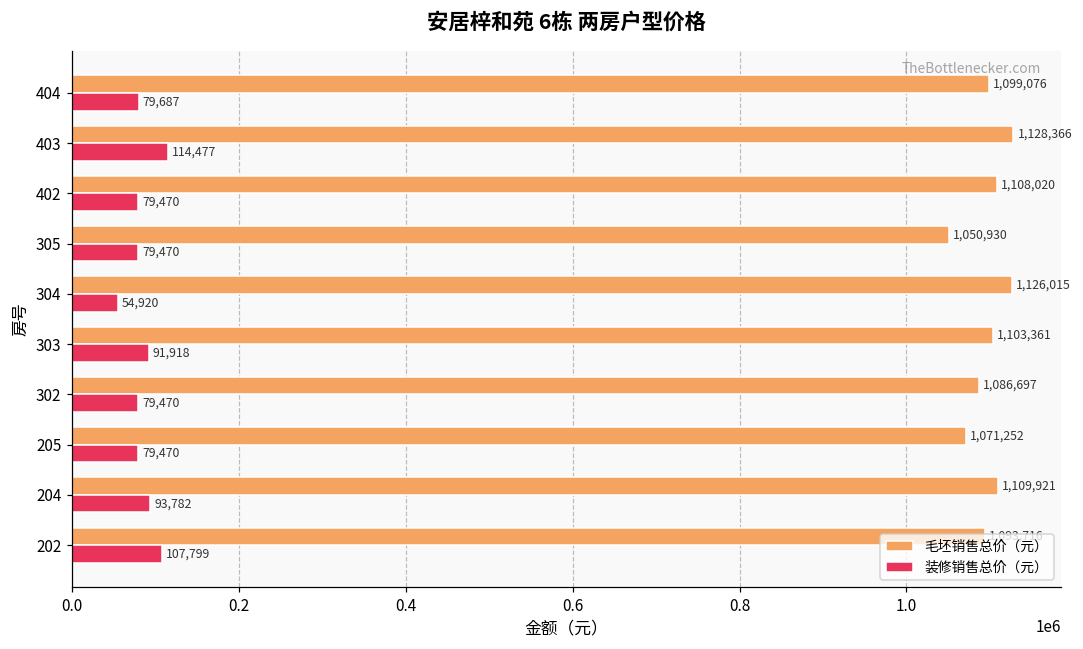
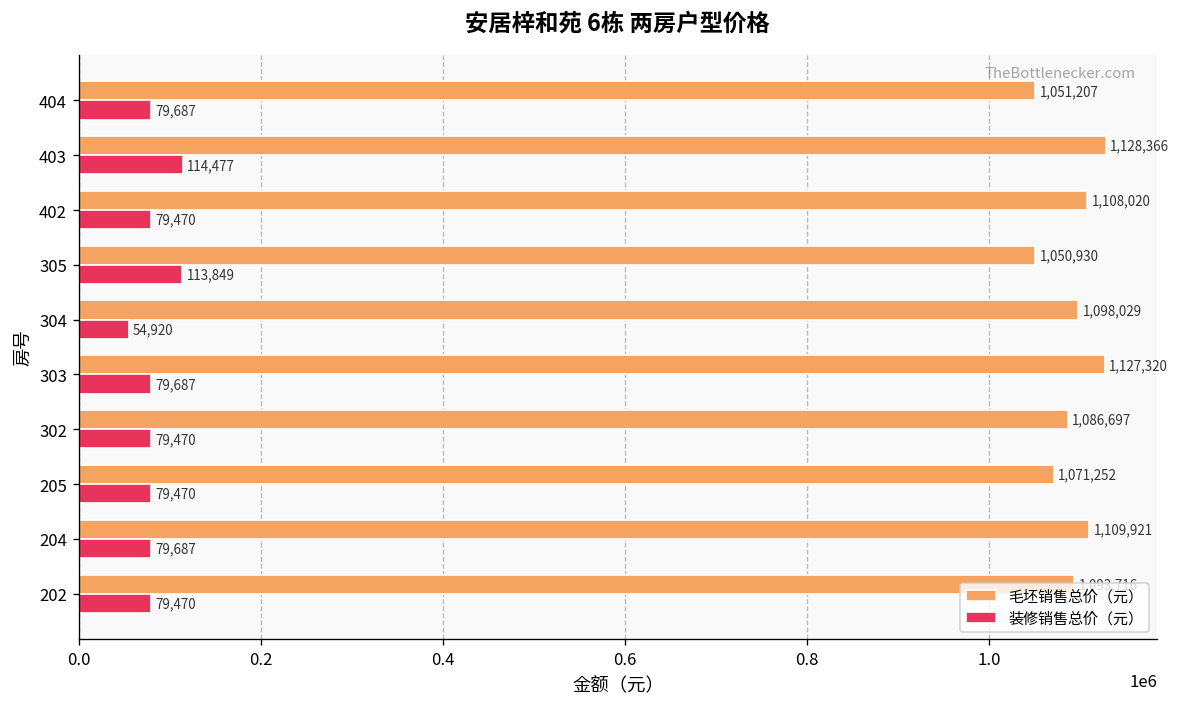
毛坯销售总价（元）, 404: 1,099,076 -> 1,051,207
装修销售总价（元）, 305: 79,470 -> 113,849
毛坯销售总价（元）, 304: 1,126,015 -> 1,098,029
毛坯销售总价（元）, 303: 1,103,361 -> 1,127,320
装修销售总价（元）, 303: 91,918 -> 79,687
装修销售总价（元）, 204: 93,782 -> 79,687
装修销售总价（元）, 202: 107,799 -> 79,470
